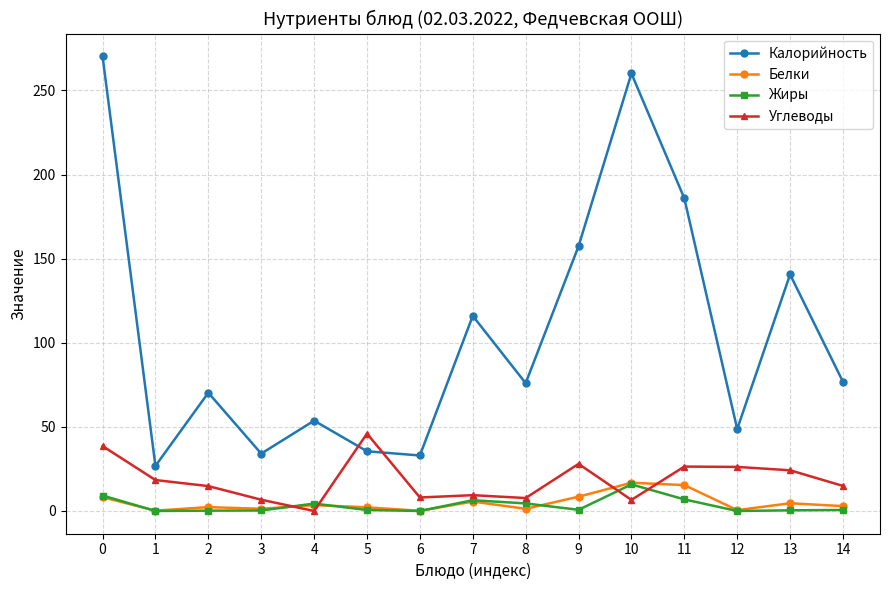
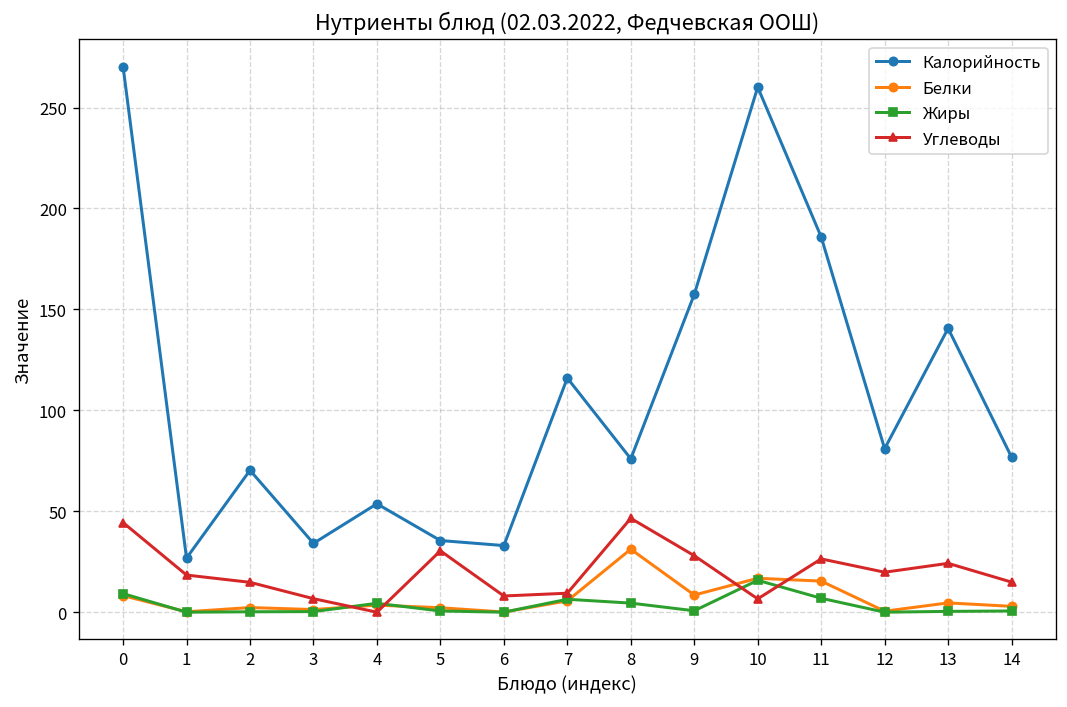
Углеводы, 0: 39 -> 44
Углеводы, 5: 46 -> 30
Белки, 8: 1 -> 31
Углеводы, 8: 8 -> 47
Калорийность, 12: 49 -> 81
Углеводы, 12: 26 -> 20
